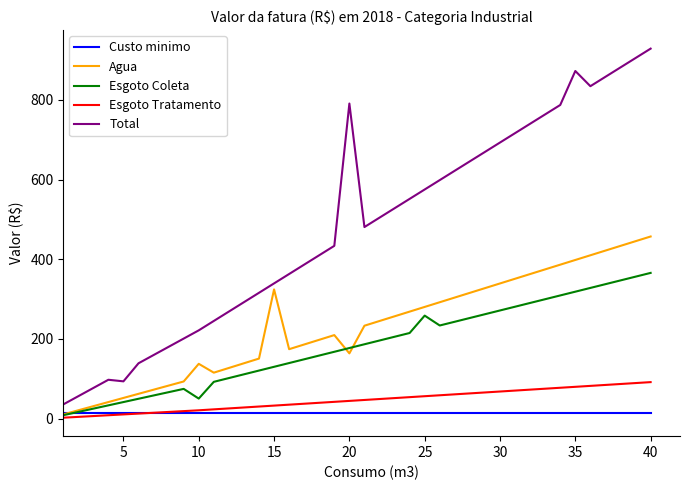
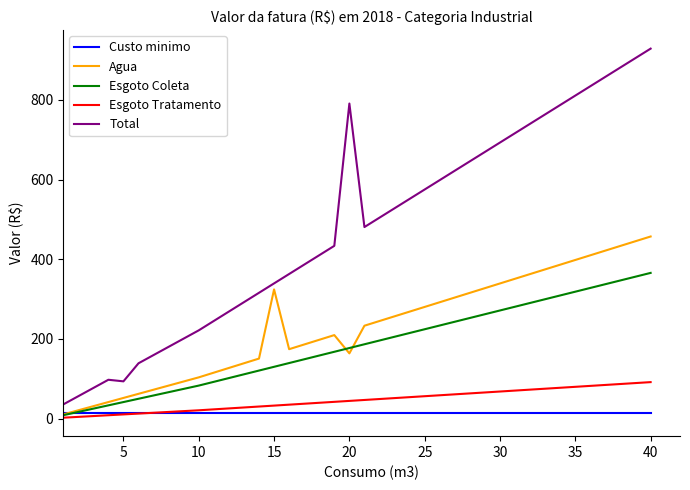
Agua, 10: 140 -> 100
Esgoto Coleta, 10: 50 -> 80
Esgoto Coleta, 25: 260 -> 220
Total, 35: 870 -> 810
